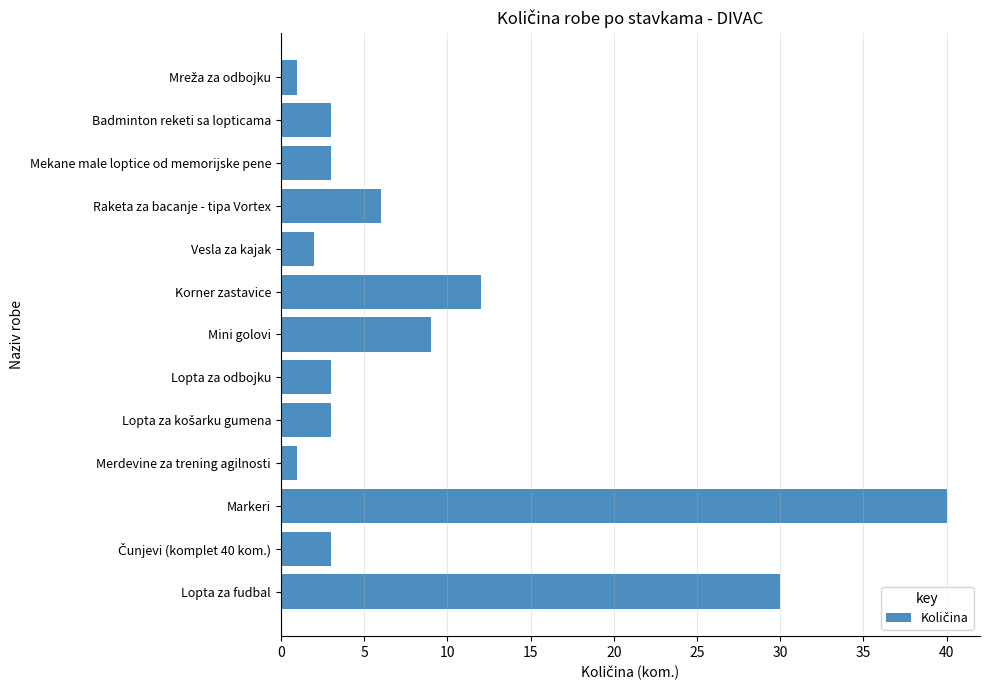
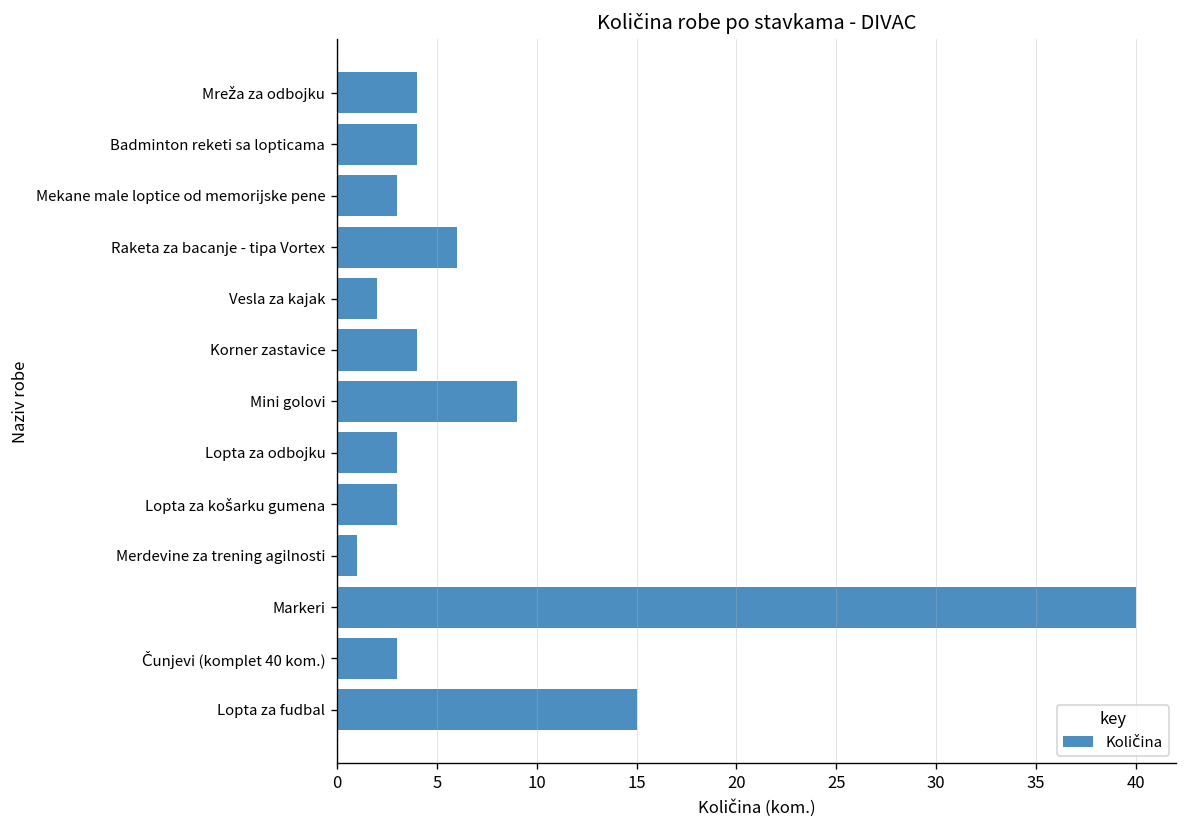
Mreža za odbojku: 1 -> 4
Badminton reketi sa lopticama: 3 -> 4
Korner zastavice: 12 -> 4
Lopta za fudbal: 30 -> 15
